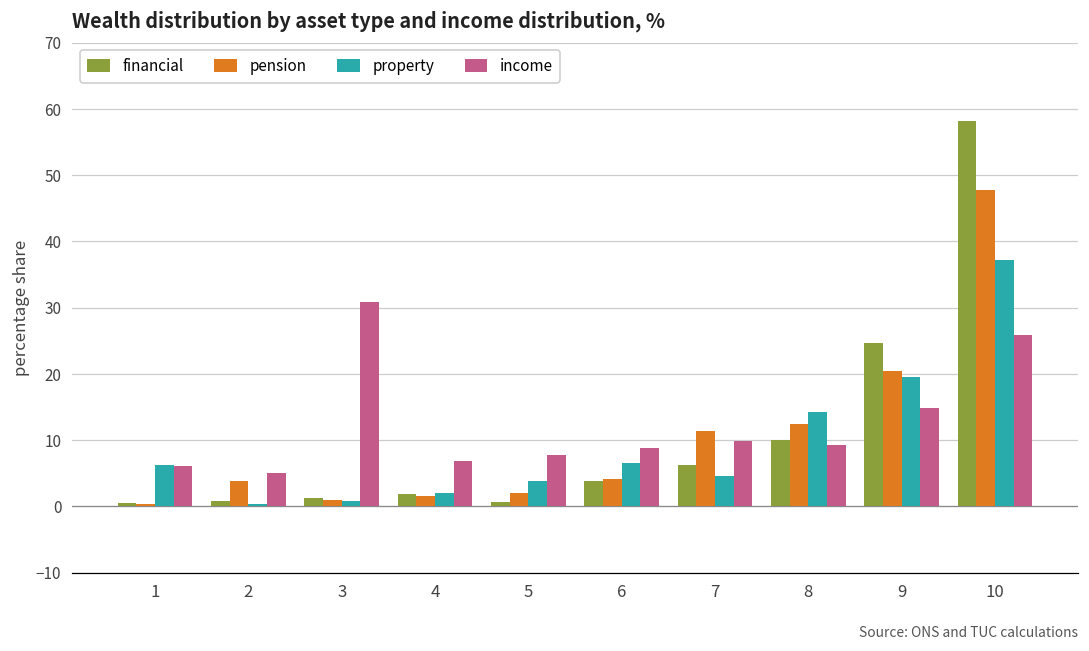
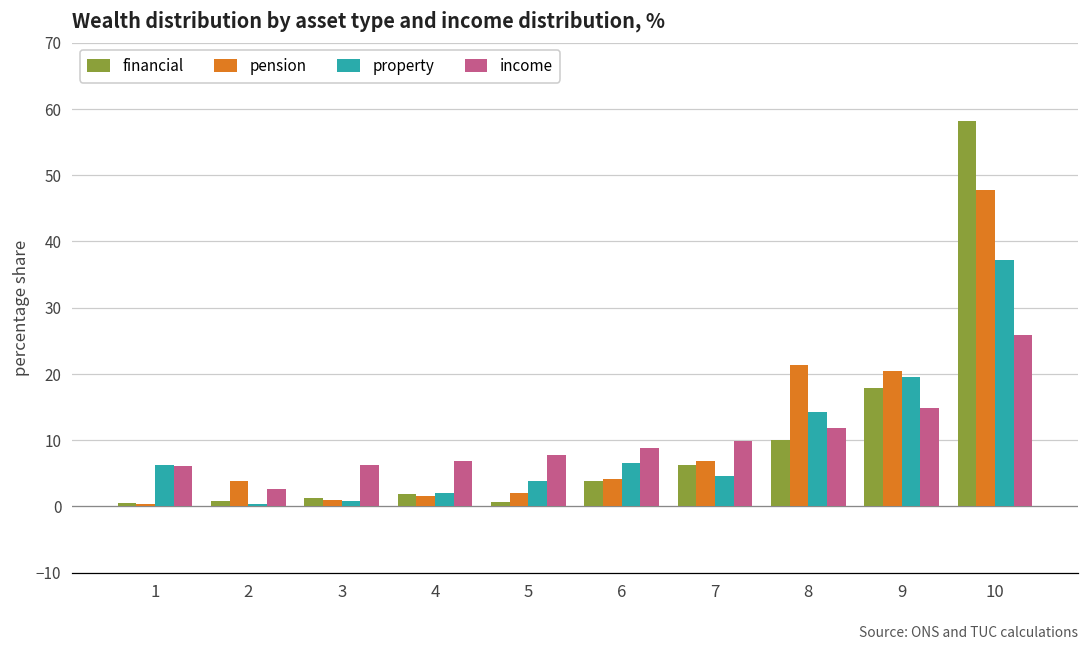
income, 2: 5 -> 3
income, 3: 31 -> 6
pension, 7: 11 -> 7
pension, 8: 13 -> 21
income, 8: 9 -> 12
financial, 9: 25 -> 18
